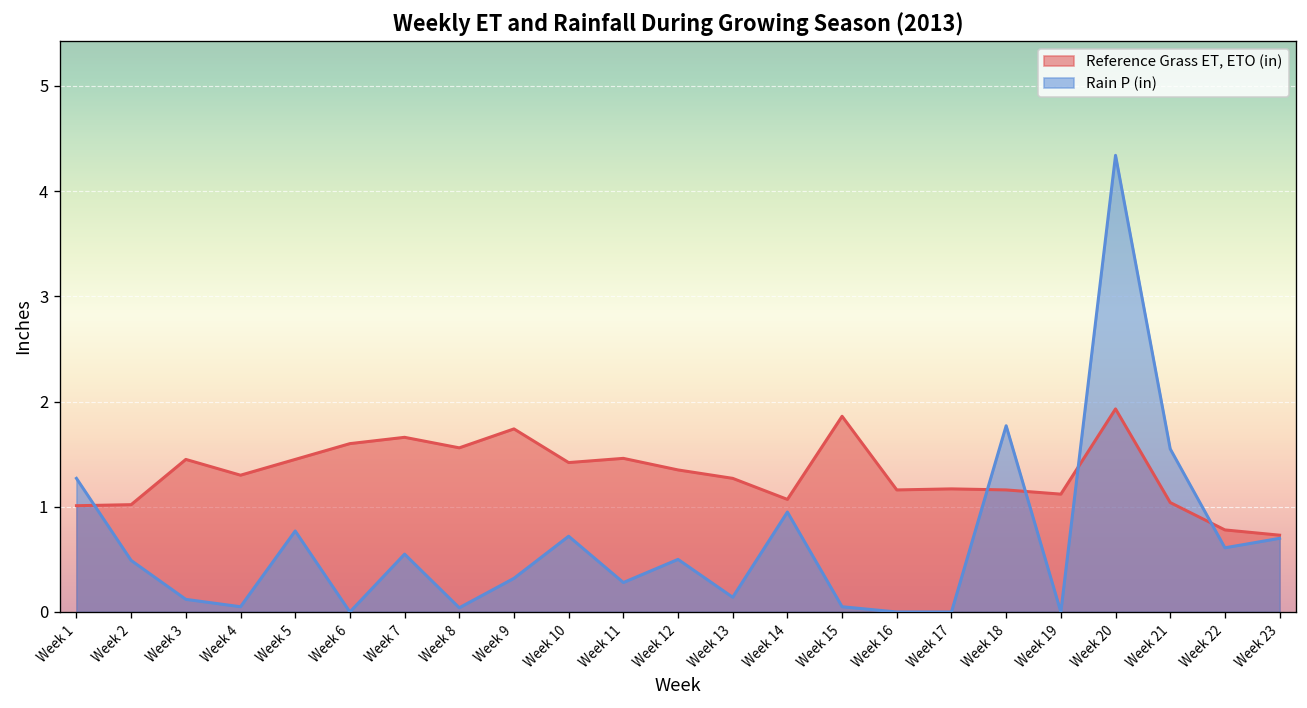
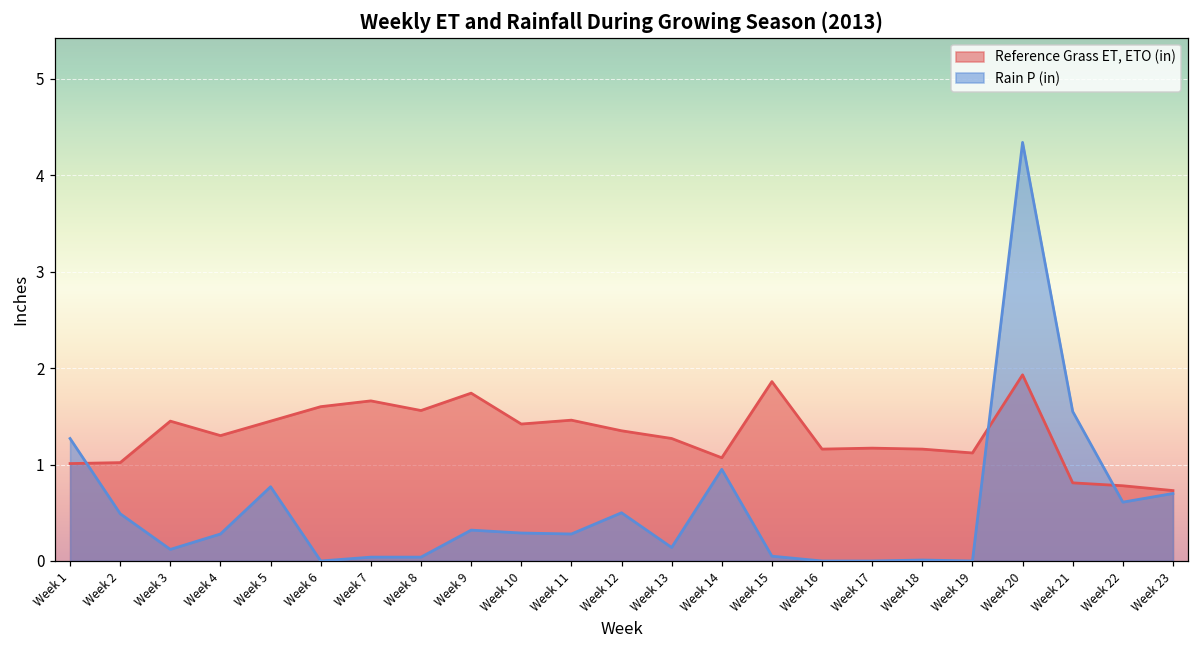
Rain P (in), Week 4: 0.1 -> 0.3
Rain P (in), Week 7: 0.6 -> 0.0
Rain P (in), Week 10: 0.7 -> 0.3
Rain P (in), Week 18: 1.8 -> 0.0
Reference Grass ET, ETO (in), Week 21: 1.0 -> 0.8
